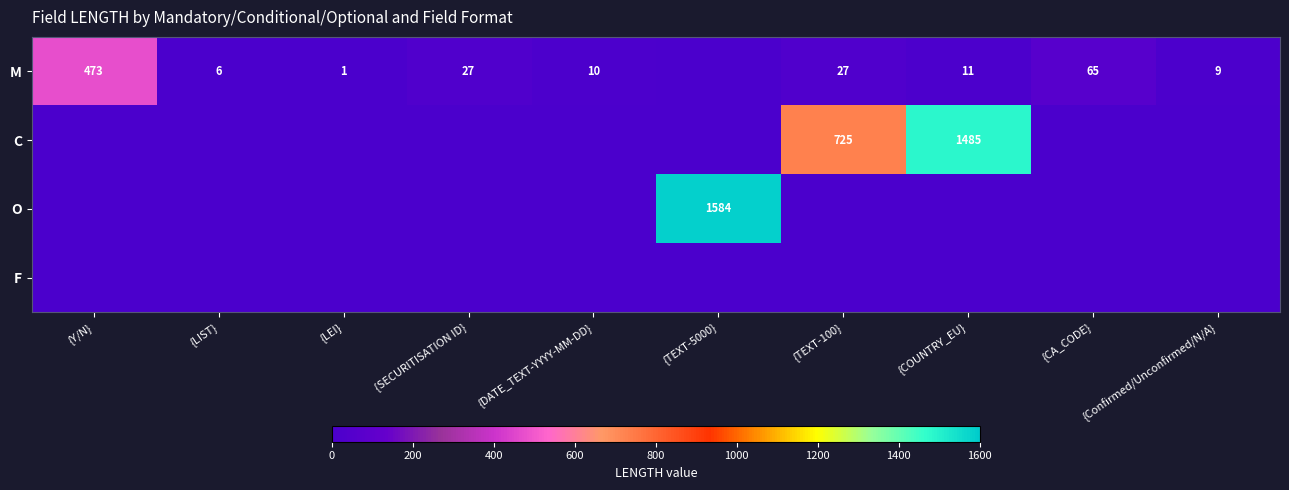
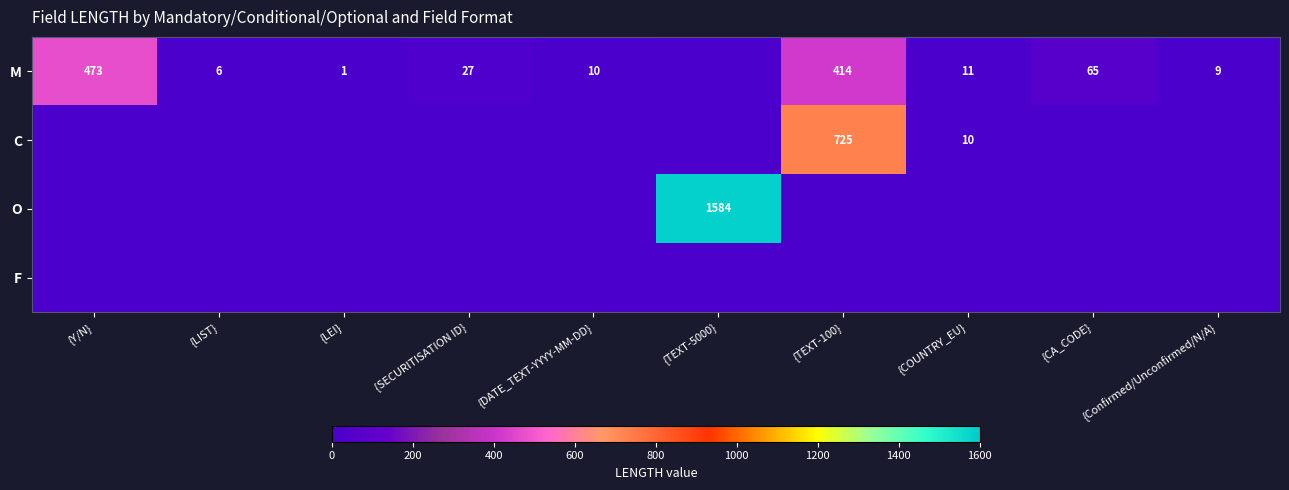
M, {TEXT-100}: 27 -> 414
C, {COUNTRY_EU}: 1485 -> 10
